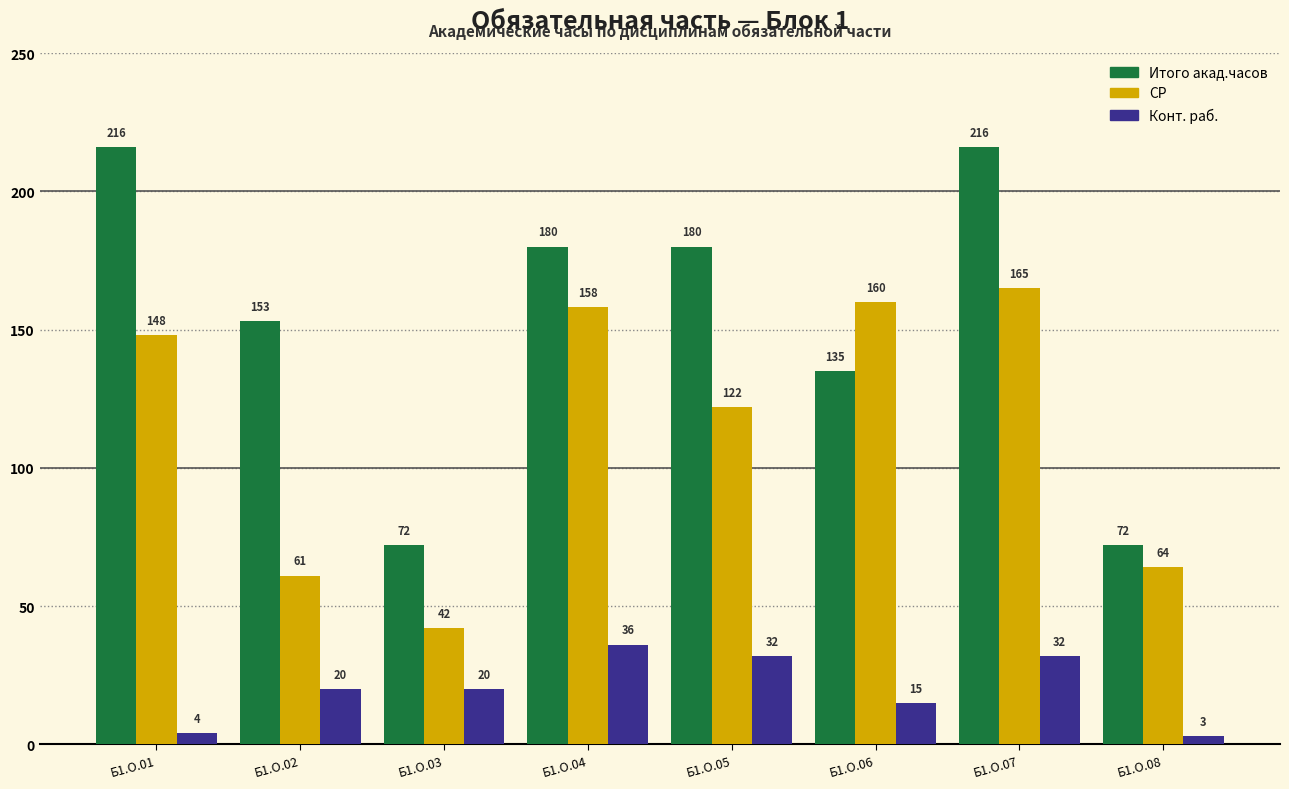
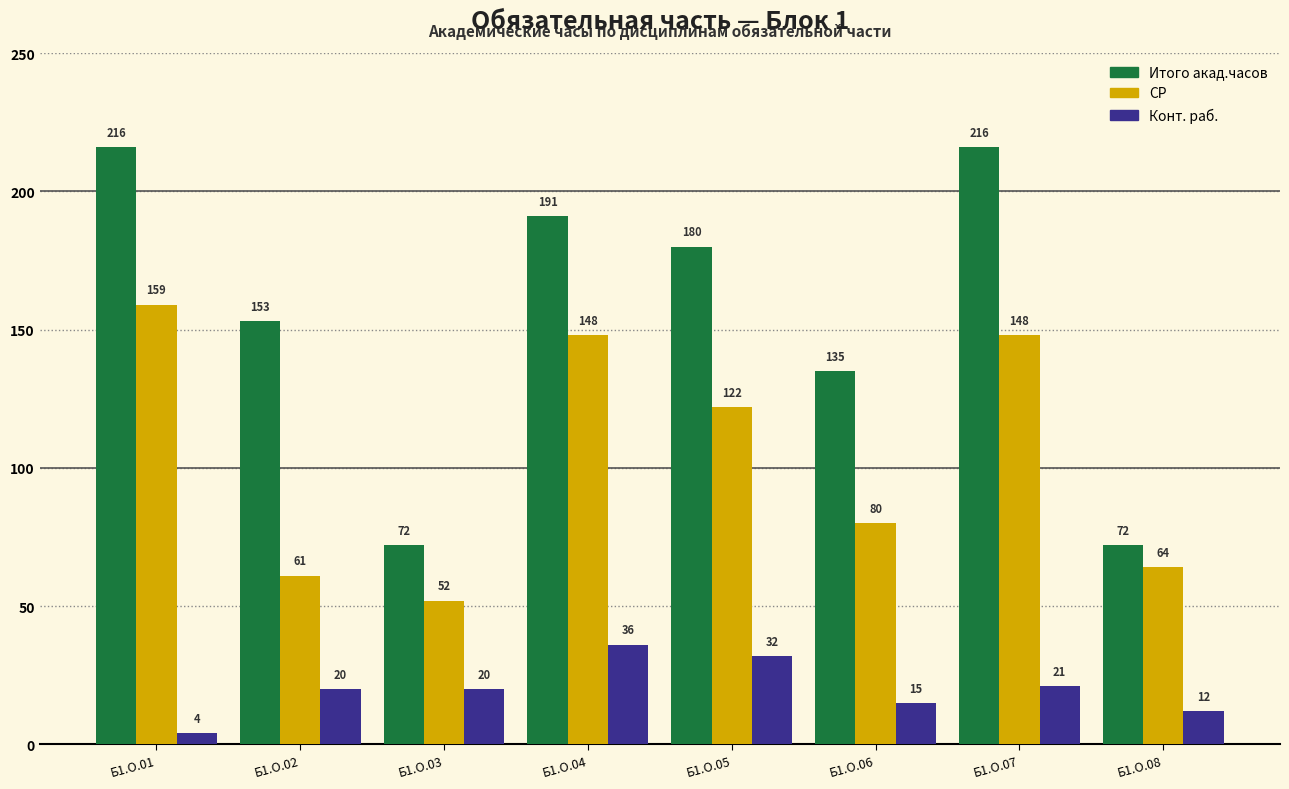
СР, Б1.О.01: 148 -> 159
СР, Б1.О.03: 42 -> 52
Итого акад.часов, Б1.О.04: 180 -> 191
СР, Б1.О.04: 158 -> 148
СР, Б1.О.06: 160 -> 80
СР, Б1.О.07: 165 -> 148
Конт. раб., Б1.О.07: 32 -> 21
Конт. раб., Б1.О.08: 3 -> 12
